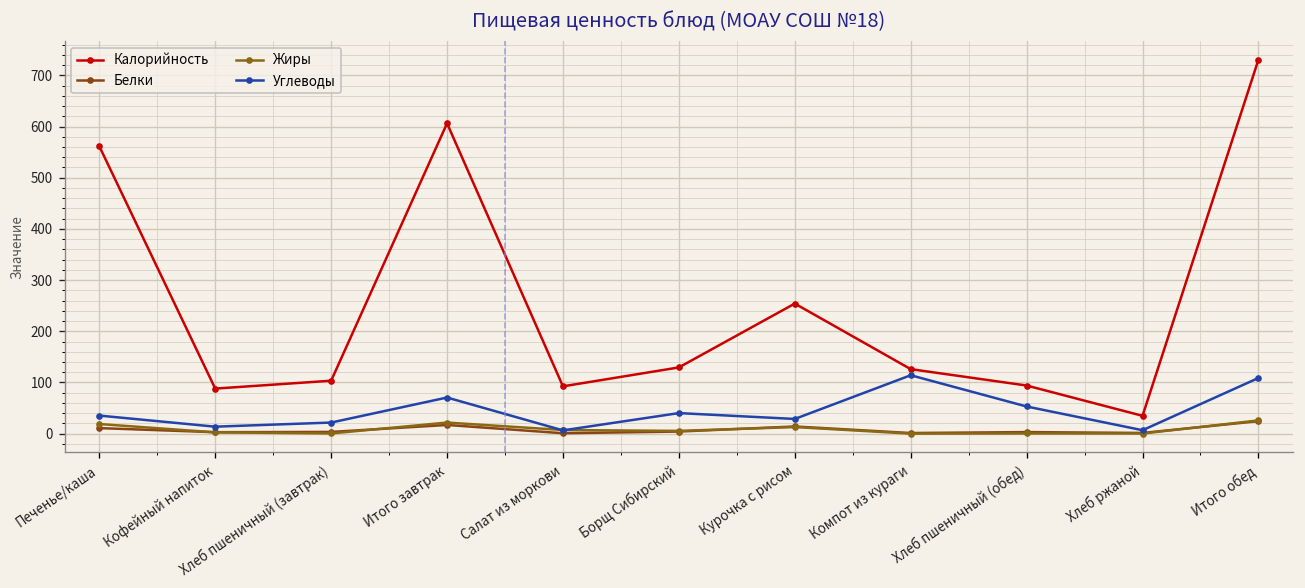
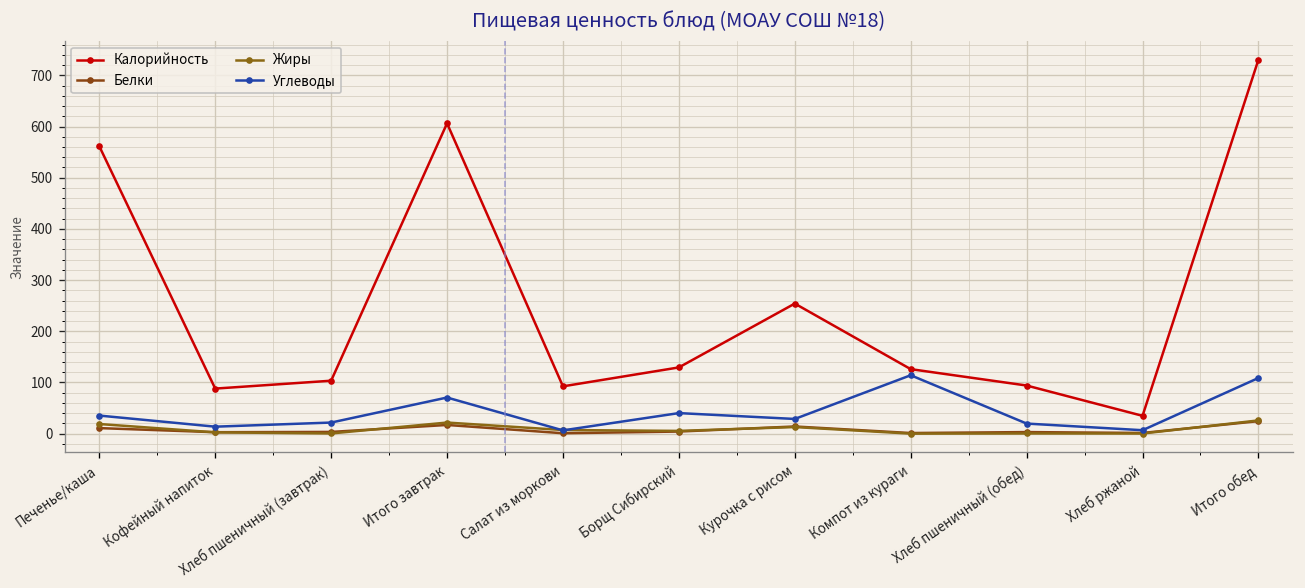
Углеводы, Хлеб пшеничный (обед): 50 -> 20
